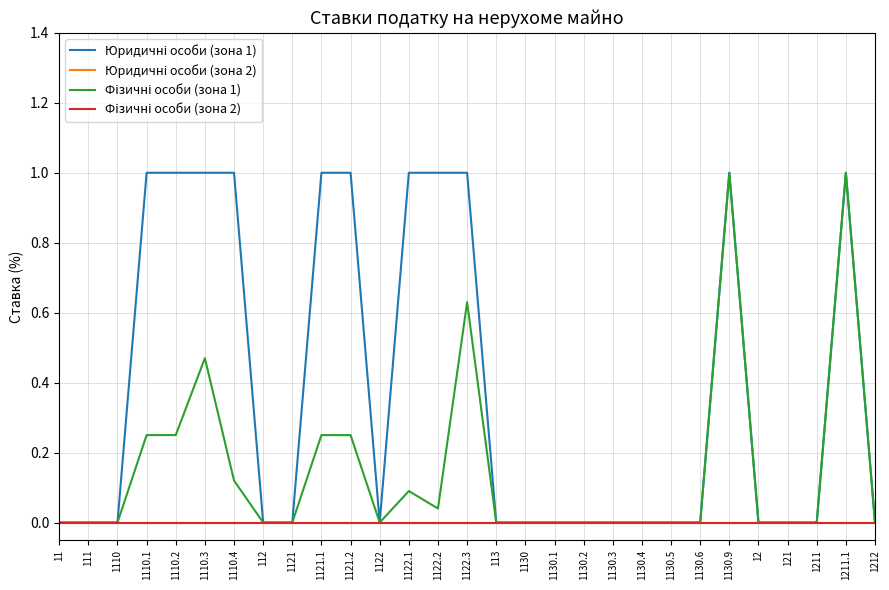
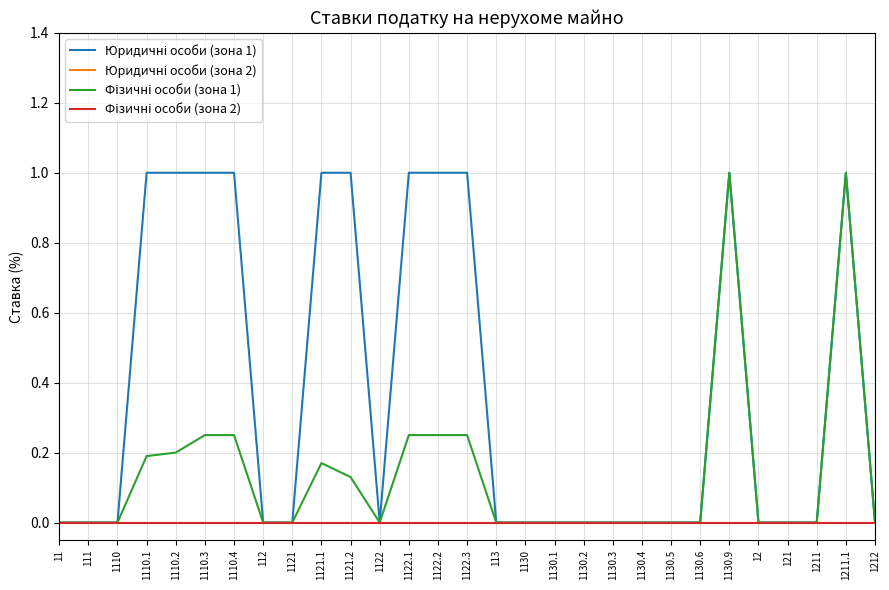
Фізичні особи (зона 1), 1110.1: 0.25 -> 0.19
Фізичні особи (зона 1), 1110.2: 0.25 -> 0.20
Фізичні особи (зона 1), 1110.3: 0.47 -> 0.25
Фізичні особи (зона 1), 1110.4: 0.12 -> 0.25
Фізичні особи (зона 1), 1121.1: 0.25 -> 0.17
Фізичні особи (зона 1), 1121.2: 0.25 -> 0.13
Фізичні особи (зона 1), 1122.1: 0.09 -> 0.25
Фізичні особи (зона 1), 1122.2: 0.04 -> 0.25
Фізичні особи (зона 1), 1122.3: 0.63 -> 0.25
